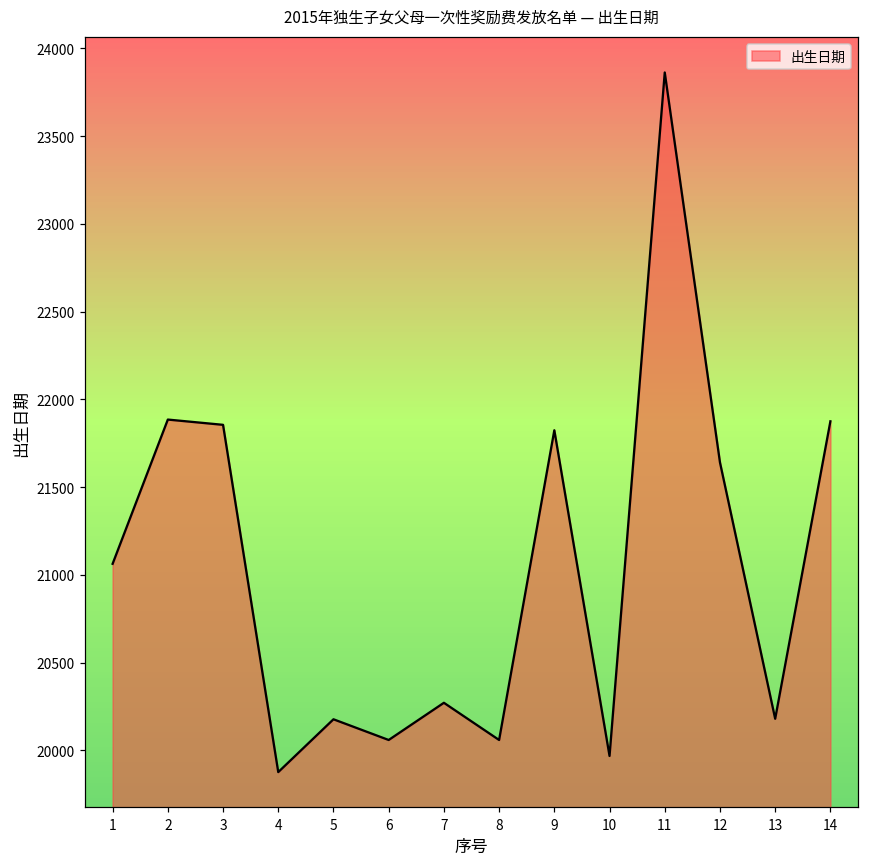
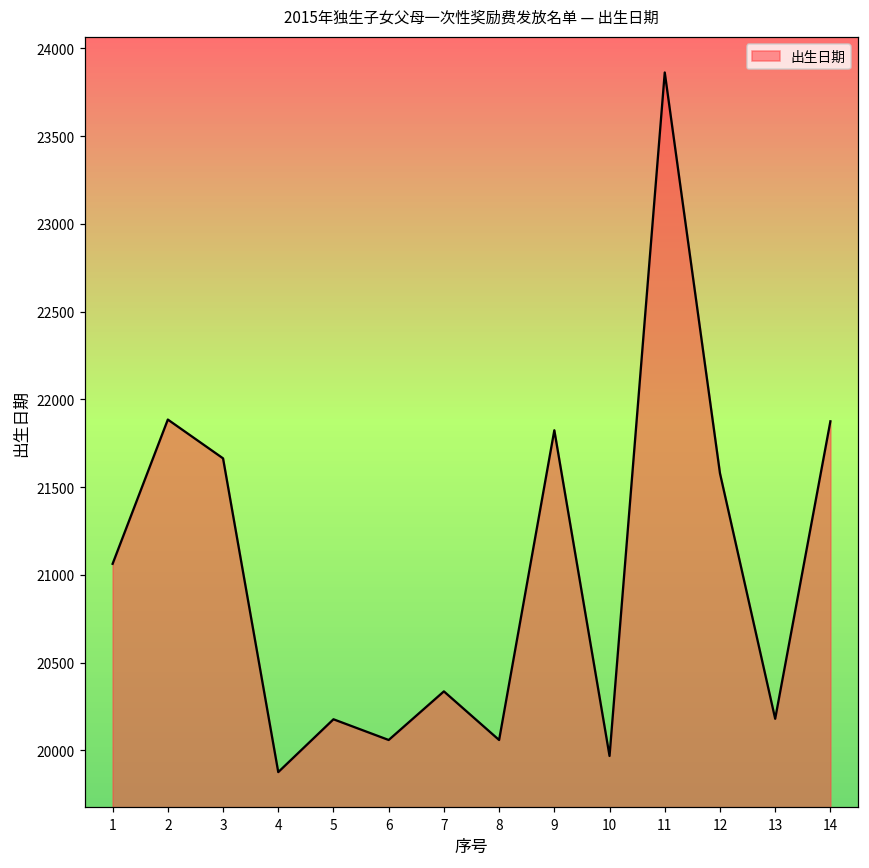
3: 21860 -> 21660
7: 20270 -> 20340
12: 21640 -> 21580
